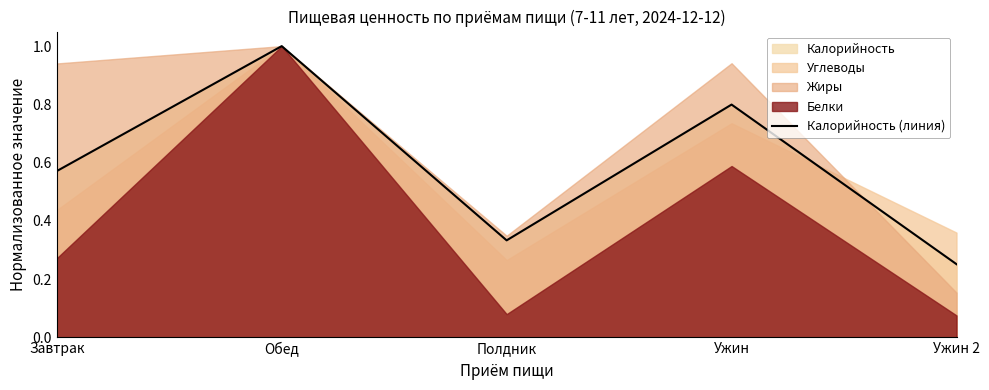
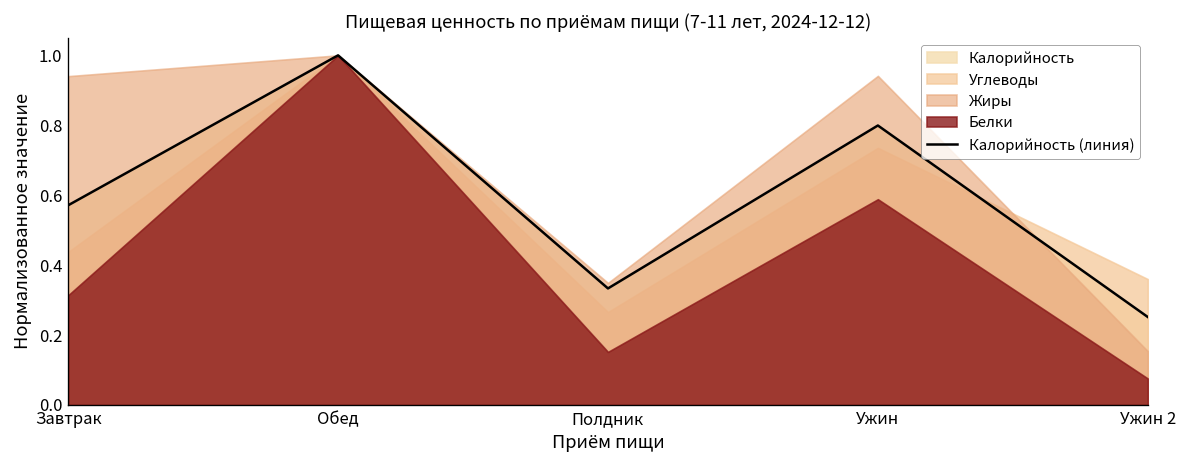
Белки, Завтрак: 0.27 -> 0.31
Белки, Полдник: 0.08 -> 0.15
